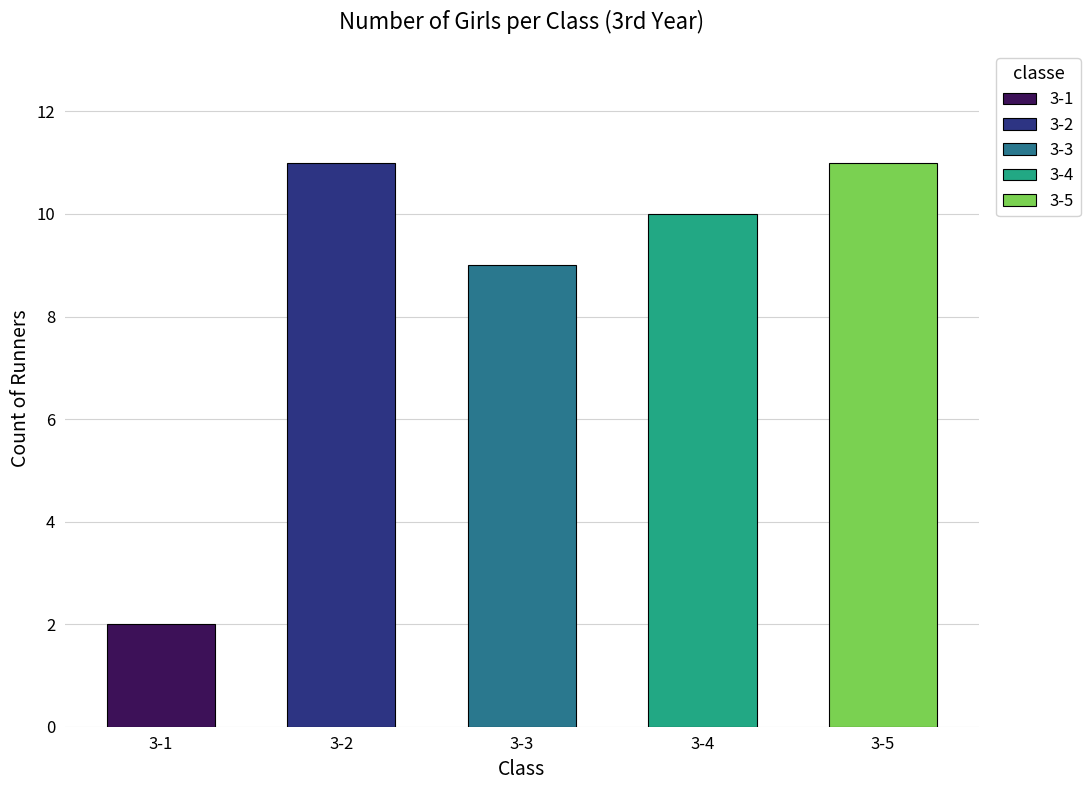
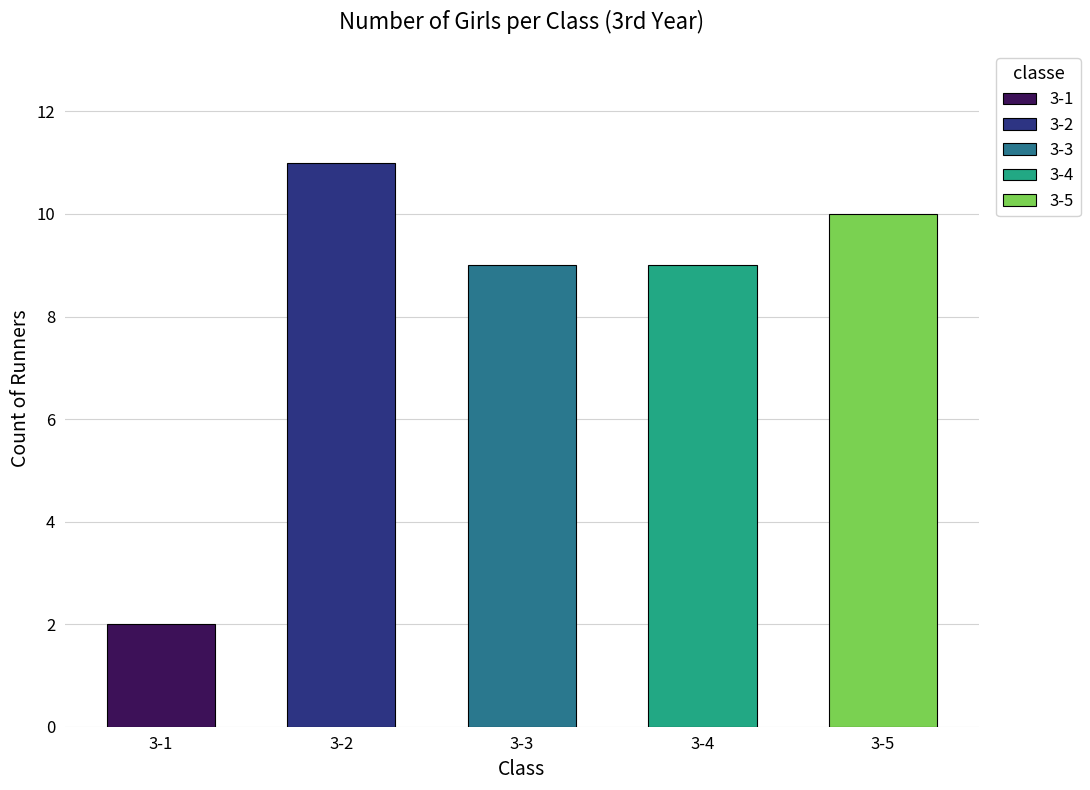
3-4: 10 -> 9
3-5: 11 -> 10
